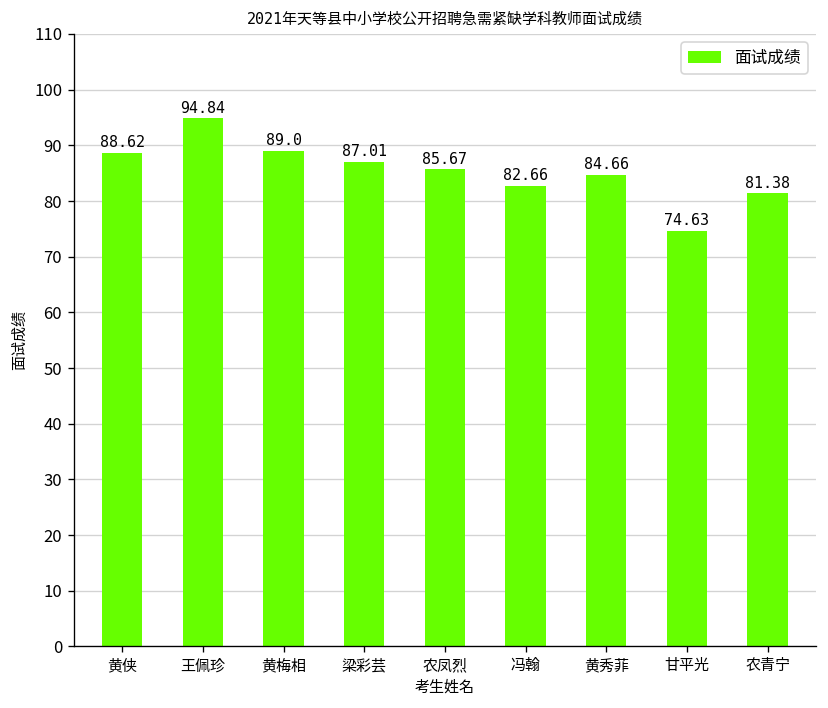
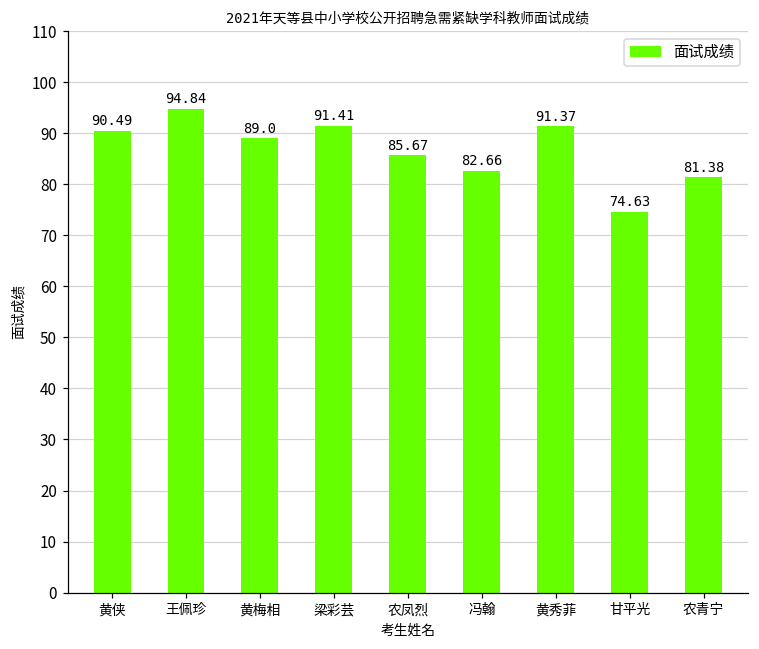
黄侠: 88.62 -> 90.49
梁彩芸: 87.01 -> 91.41
黄秀菲: 84.66 -> 91.37
